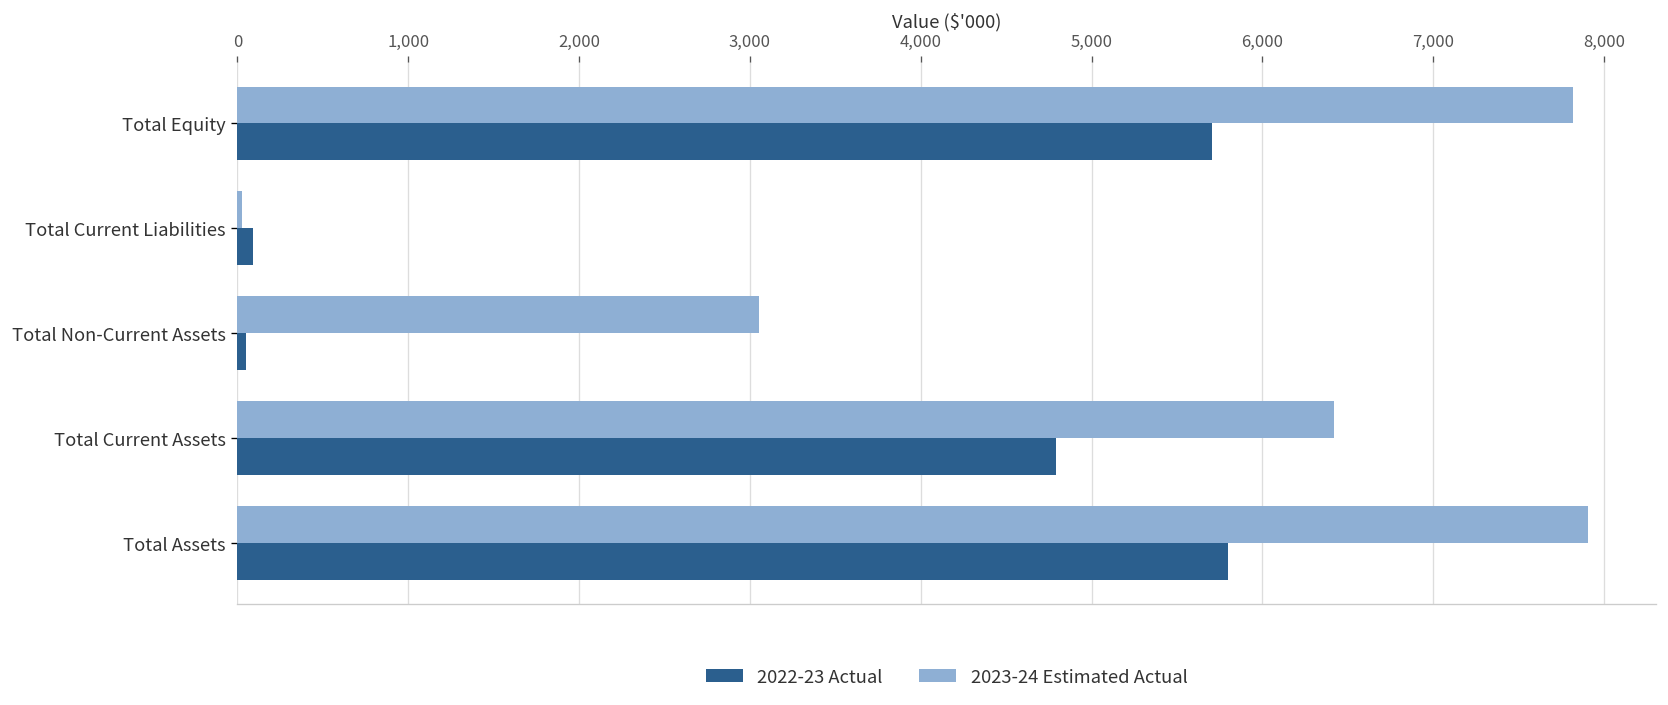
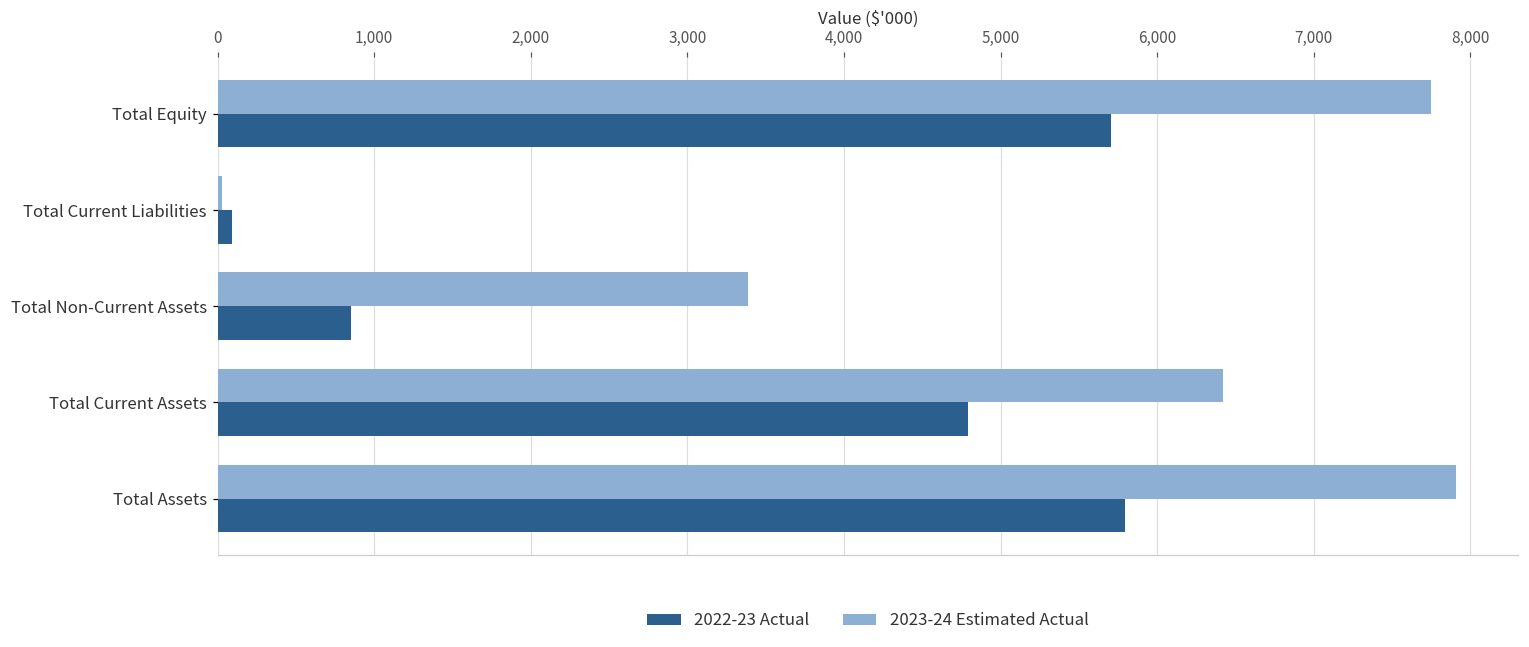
2023-24 Estimated Actual, Total Equity: 7,820 -> 7,750
2023-24 Estimated Actual, Total Non-Current Assets: 3,050 -> 3,390
2022-23 Actual, Total Non-Current Assets: 50 -> 850
